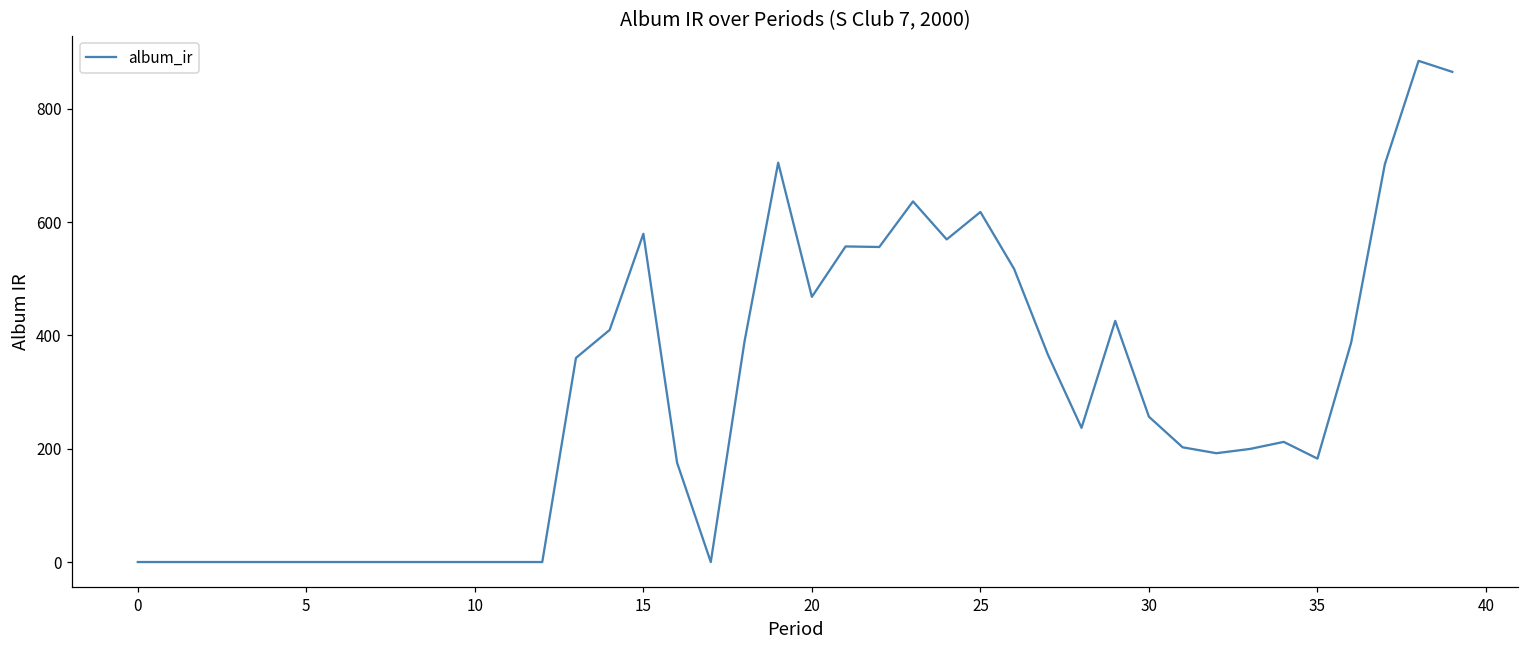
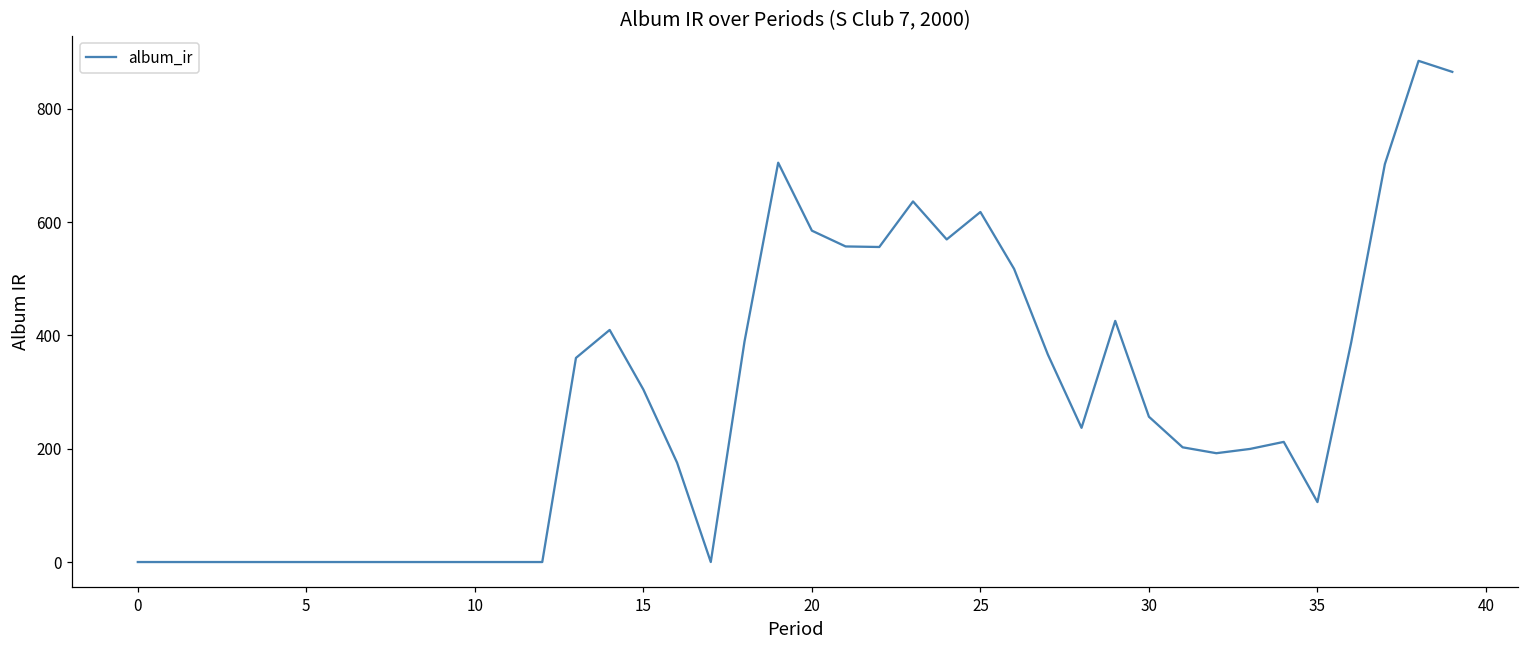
15: 580 -> 300
20: 470 -> 590
35: 180 -> 110
